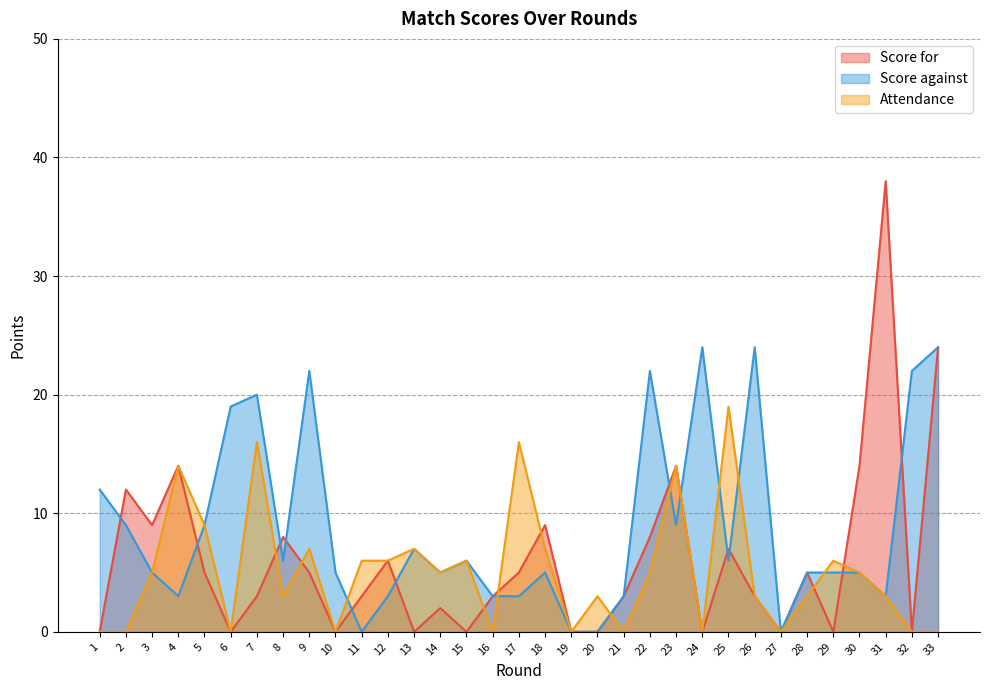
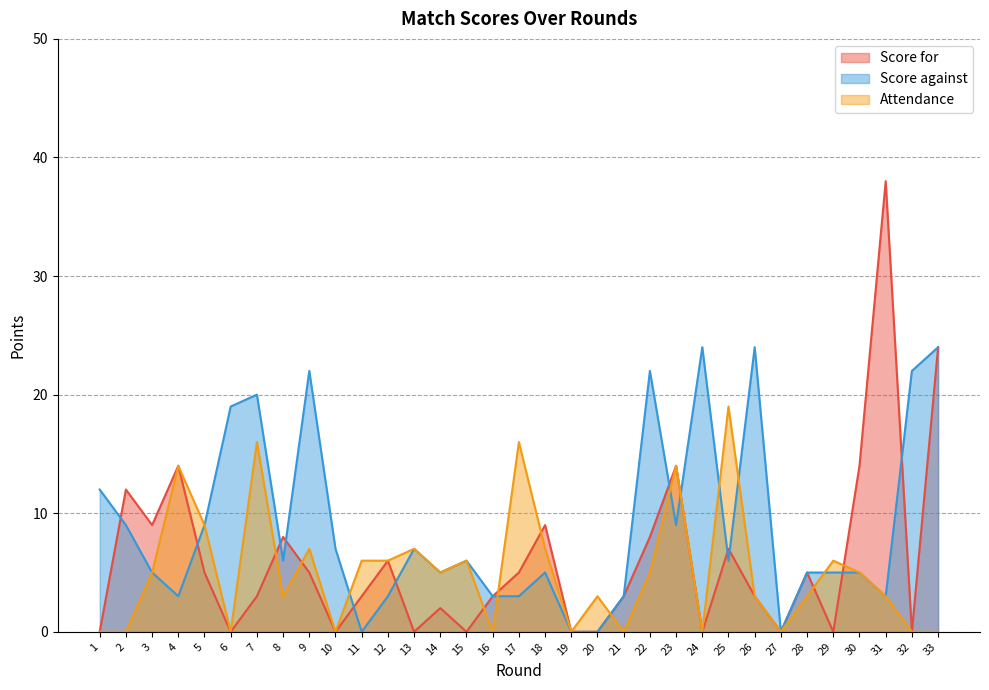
Score against, 10: 5 -> 7
